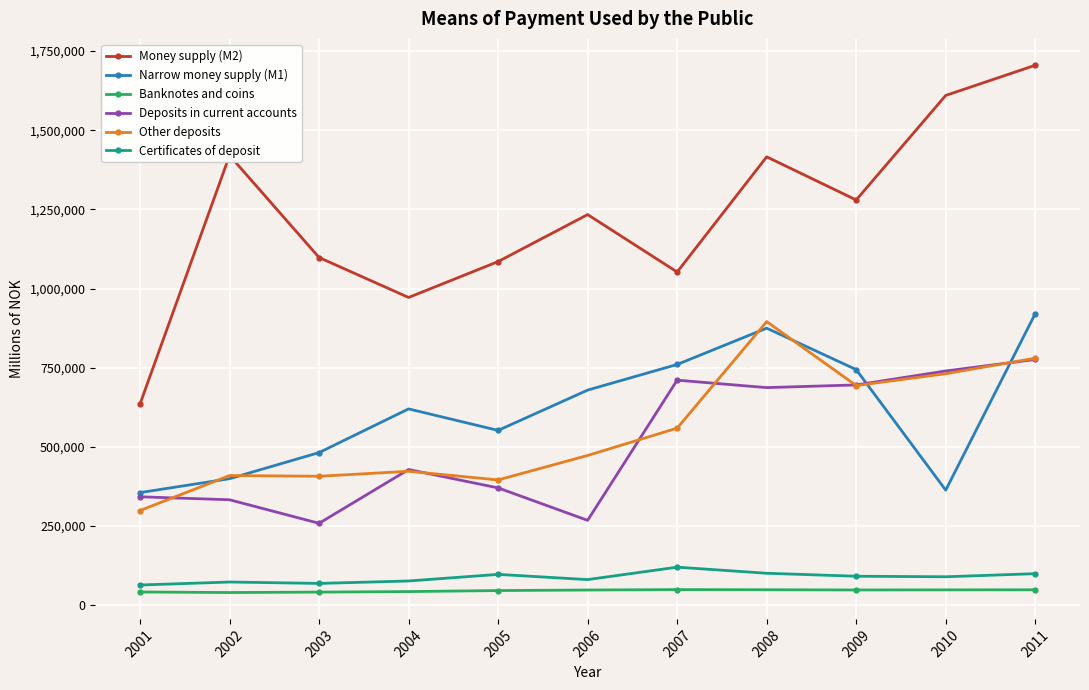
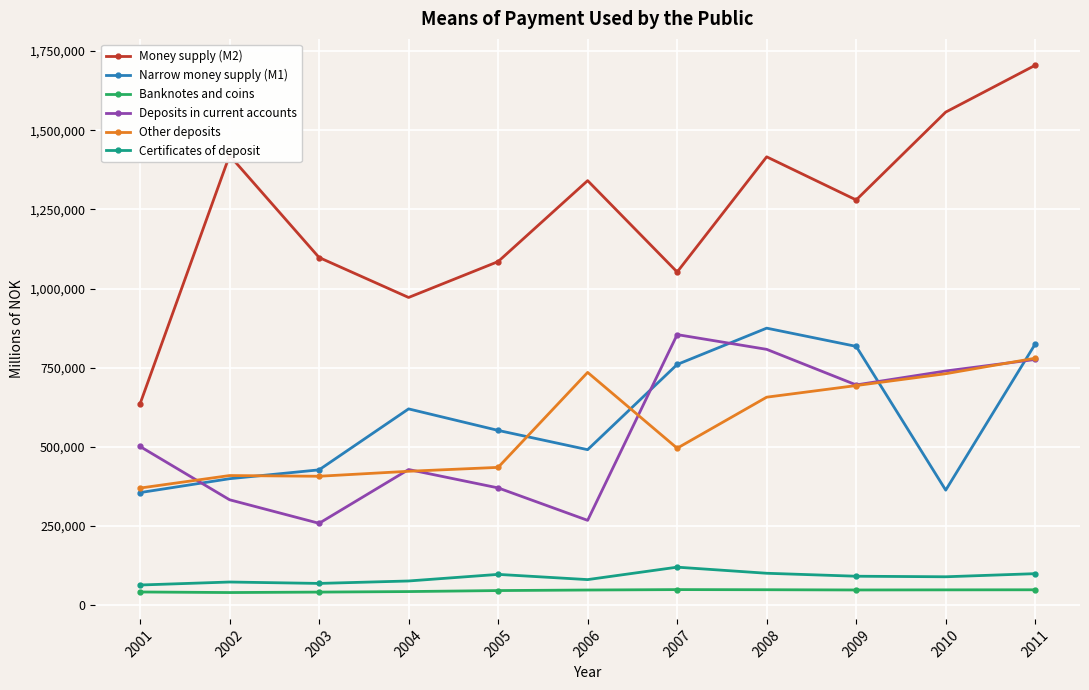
Deposits in current accounts, 2001: 340,000 -> 500,000
Other deposits, 2001: 300,000 -> 370,000
Narrow money supply (M1), 2003: 480,000 -> 430,000
Other deposits, 2005: 400,000 -> 440,000
Money supply (M2), 2006: 1,230,000 -> 1,340,000
Narrow money supply (M1), 2006: 680,000 -> 490,000
Other deposits, 2006: 470,000 -> 740,000
Deposits in current accounts, 2007: 710,000 -> 850,000
Other deposits, 2007: 560,000 -> 500,000
Deposits in current accounts, 2008: 690,000 -> 810,000
Other deposits, 2008: 900,000 -> 660,000
Narrow money supply (M1), 2009: 740,000 -> 820,000
Money supply (M2), 2010: 1,610,000 -> 1,560,000
Narrow money supply (M1), 2011: 920,000 -> 830,000
